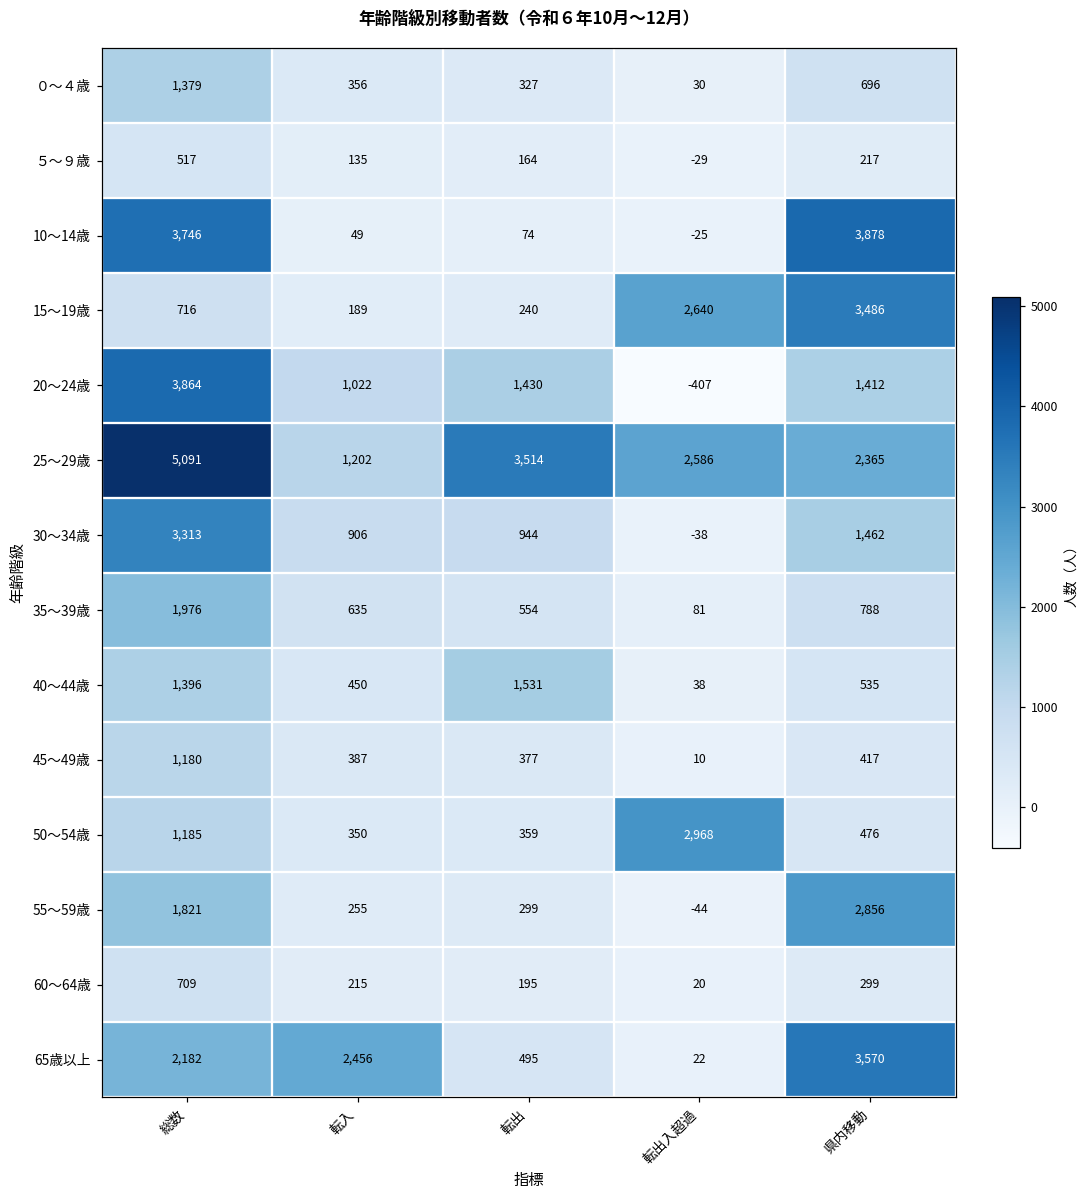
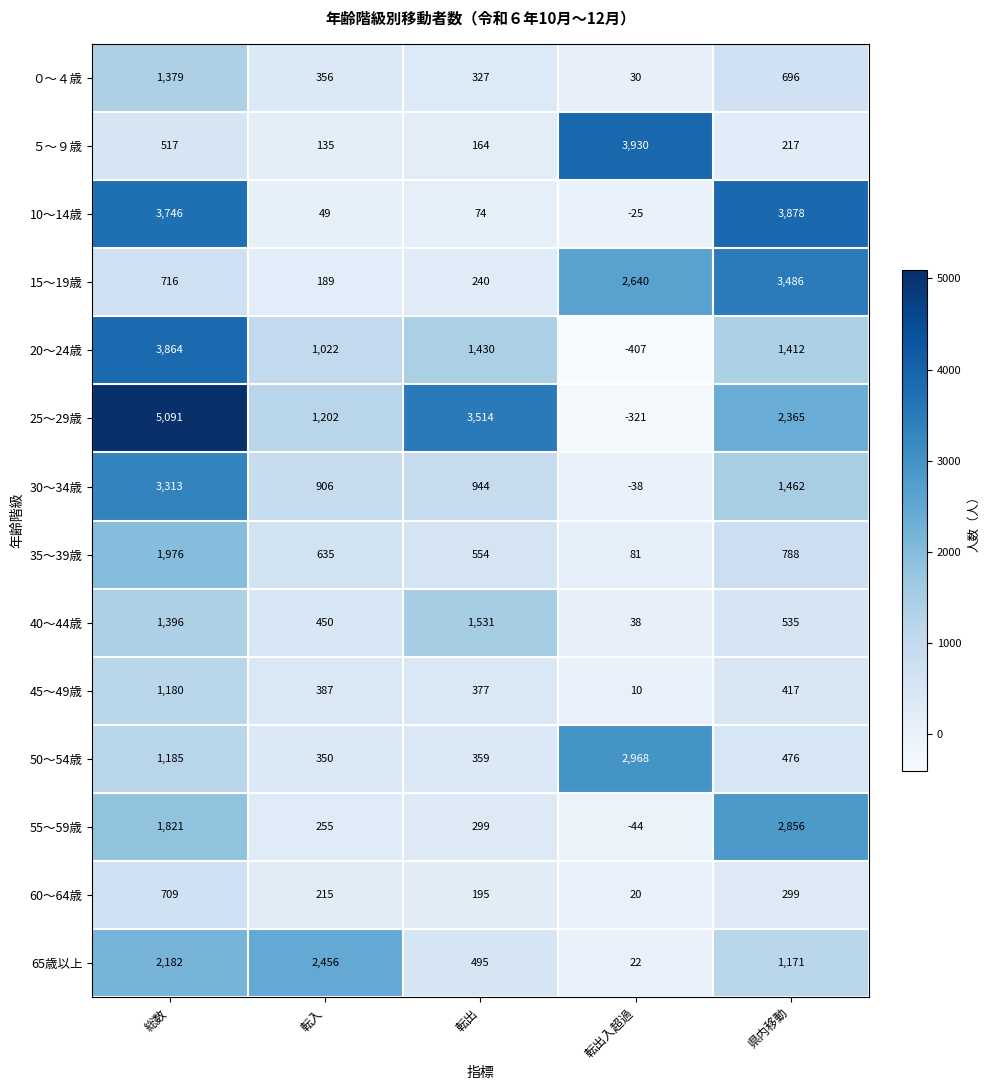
５～９歳, 転出入超過: -29 -> 3,930
25～29歳, 転出入超過: 2,586 -> -321
65歳以上, 県内移動: 3,570 -> 1,171
